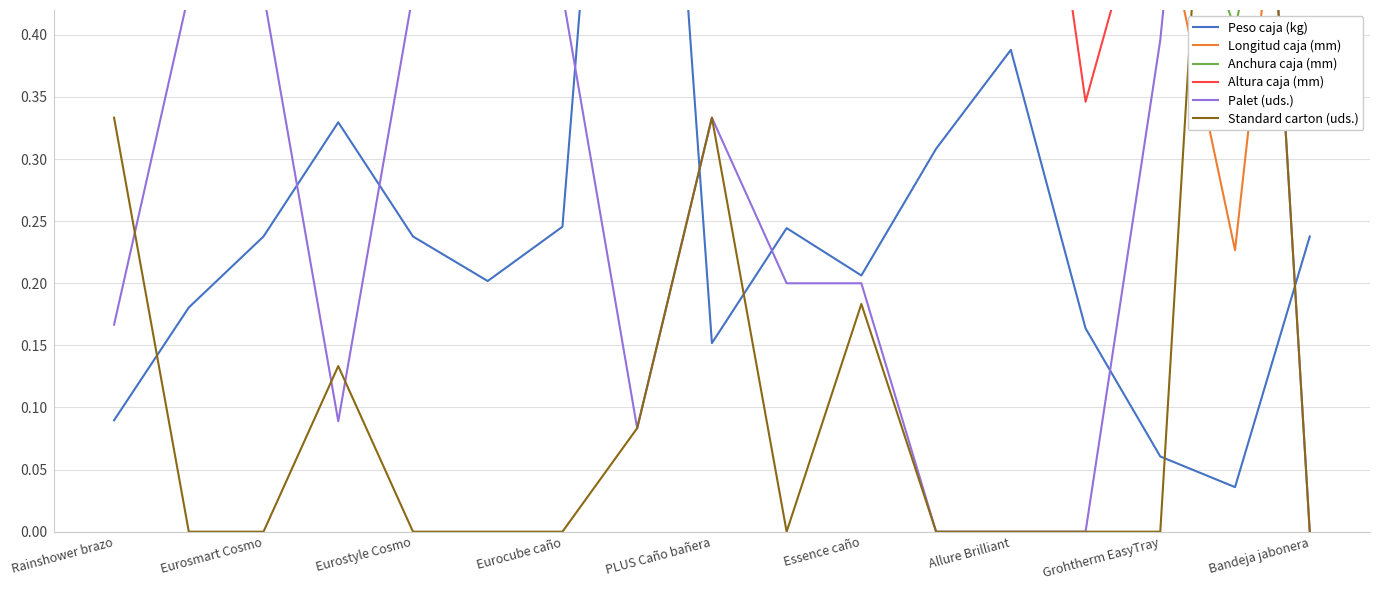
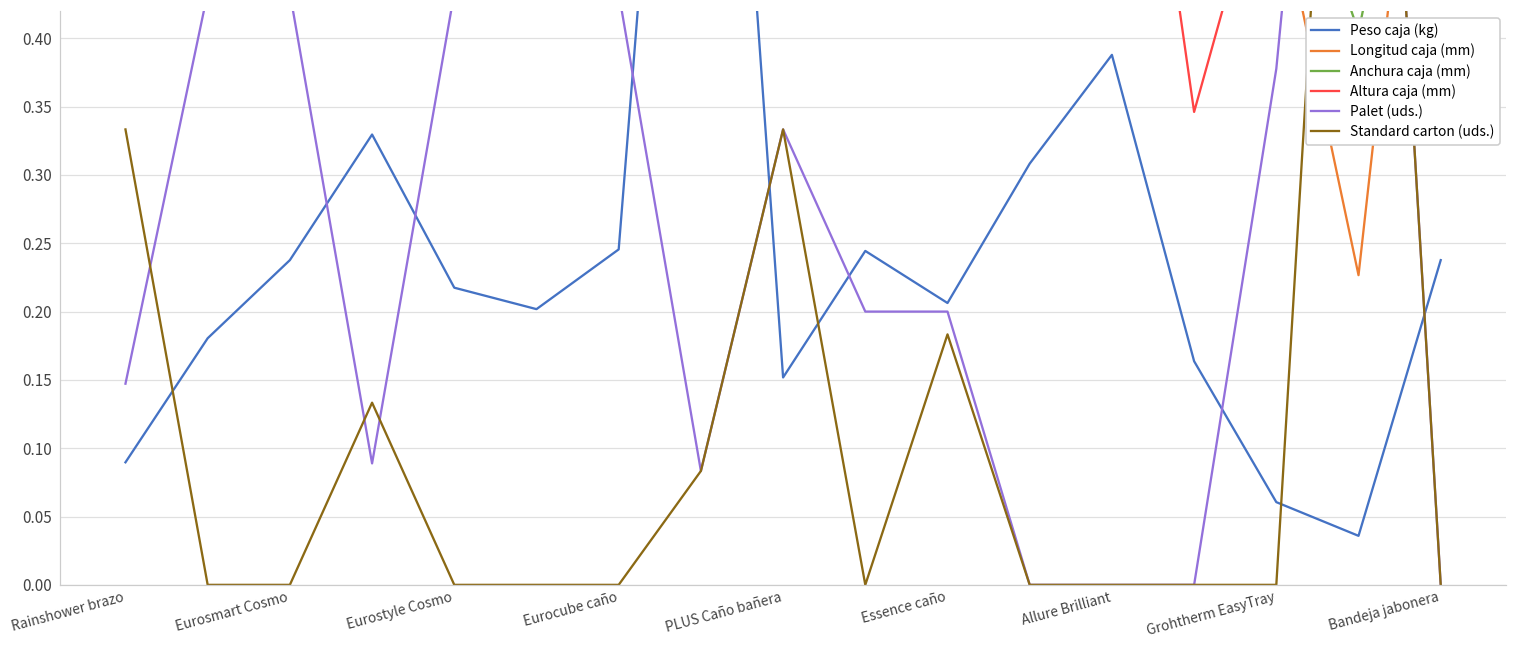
Palet (uds.), Rainshower brazo: 0.167 -> 0.147
Peso caja (kg), Eurostyle Cosmo: 0.238 -> 0.217
Palet (uds.), Grohtherm EasyTray: 0.396 -> 0.378
